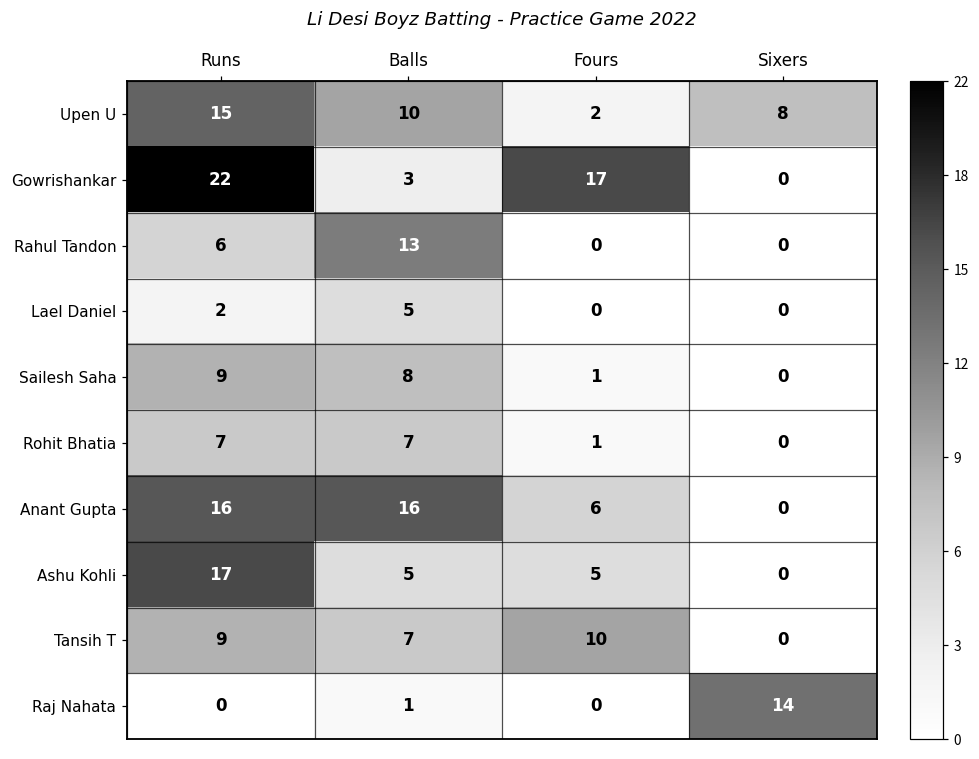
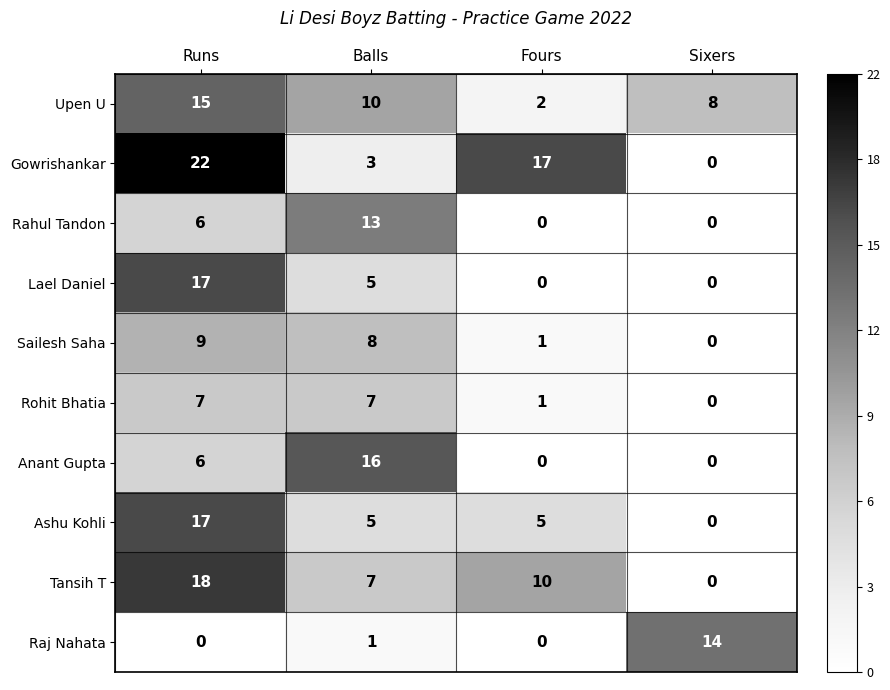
Lael Daniel, Runs: 2 -> 17
Anant Gupta, Runs: 16 -> 6
Anant Gupta, Fours: 6 -> 0
Tansih T, Runs: 9 -> 18
